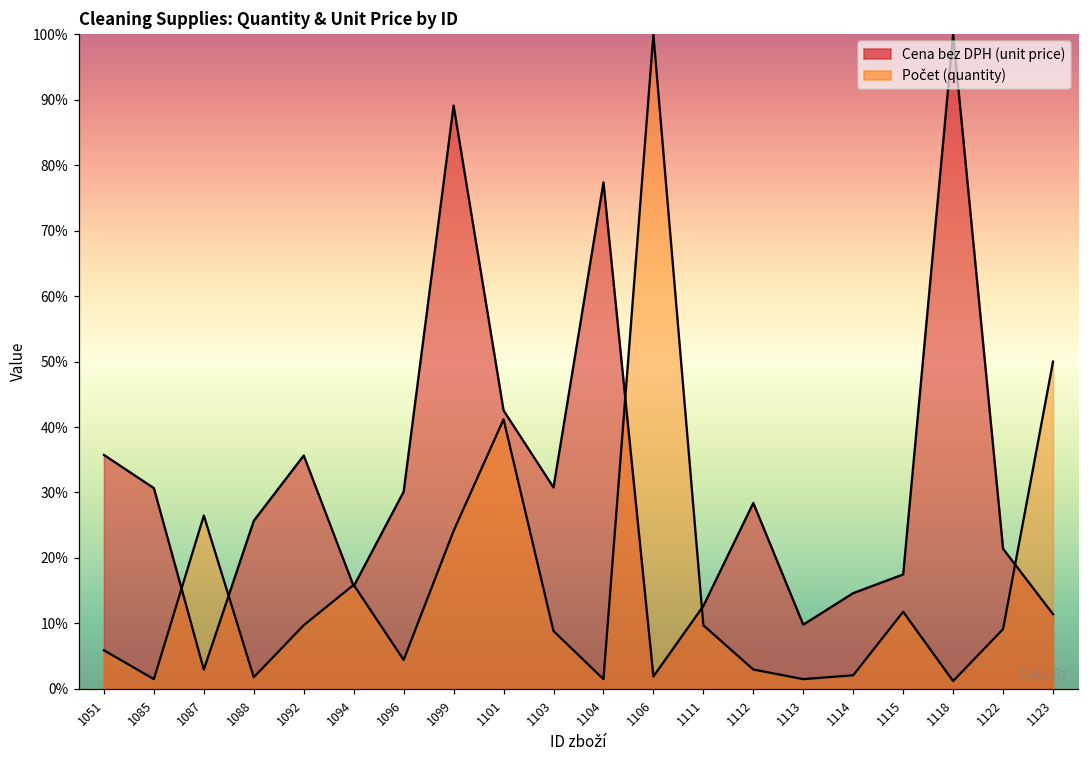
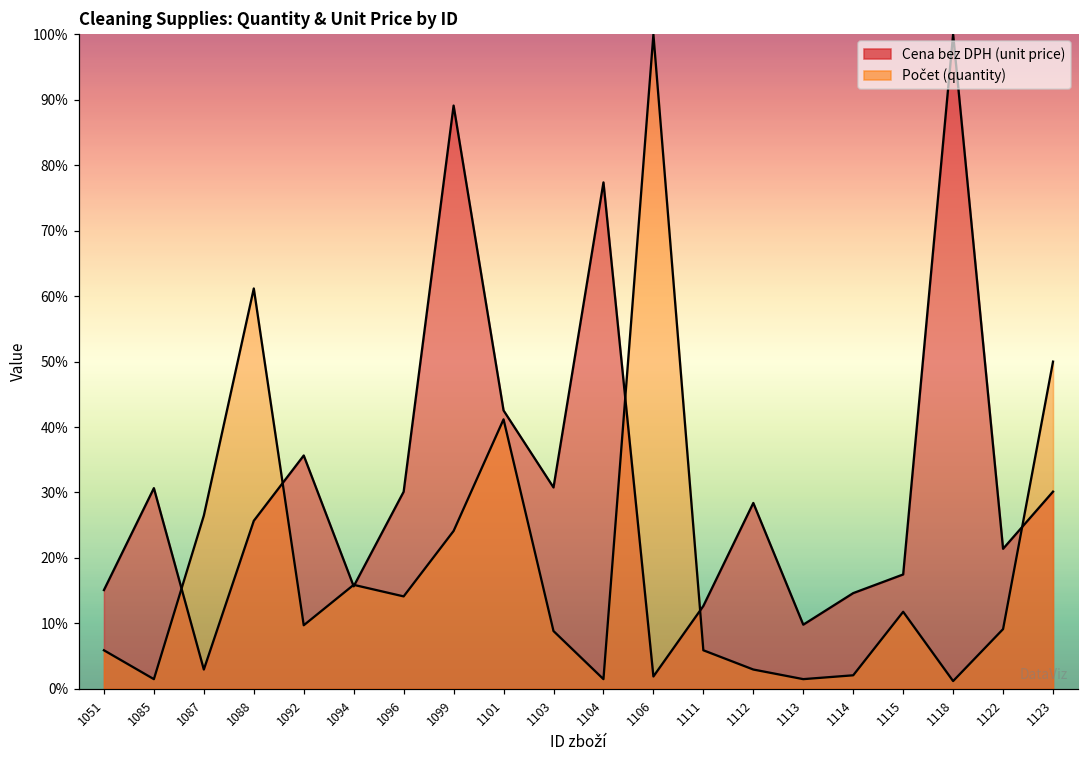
Cena bez DPH (unit price), 1051: 36% -> 15%
Počet (quantity), 1088: 2% -> 61%
Počet (quantity), 1096: 4% -> 14%
Počet (quantity), 1111: 10% -> 6%
Cena bez DPH (unit price), 1123: 11% -> 30%
